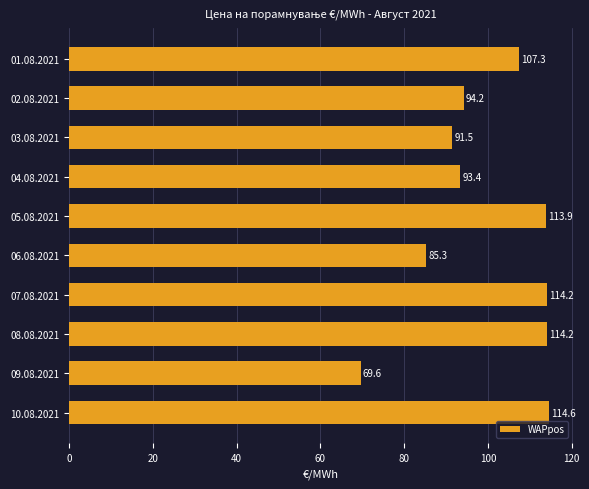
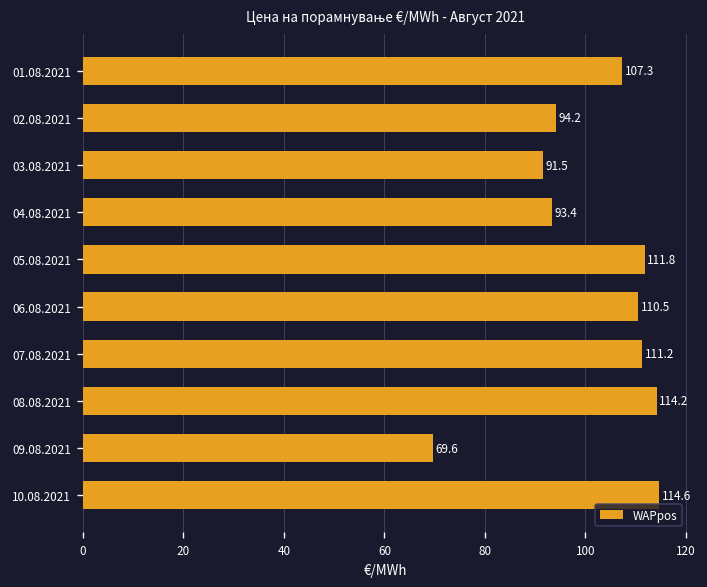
05.08.2021: 113.9 -> 111.8
06.08.2021: 85.3 -> 110.5
07.08.2021: 114.2 -> 111.2
